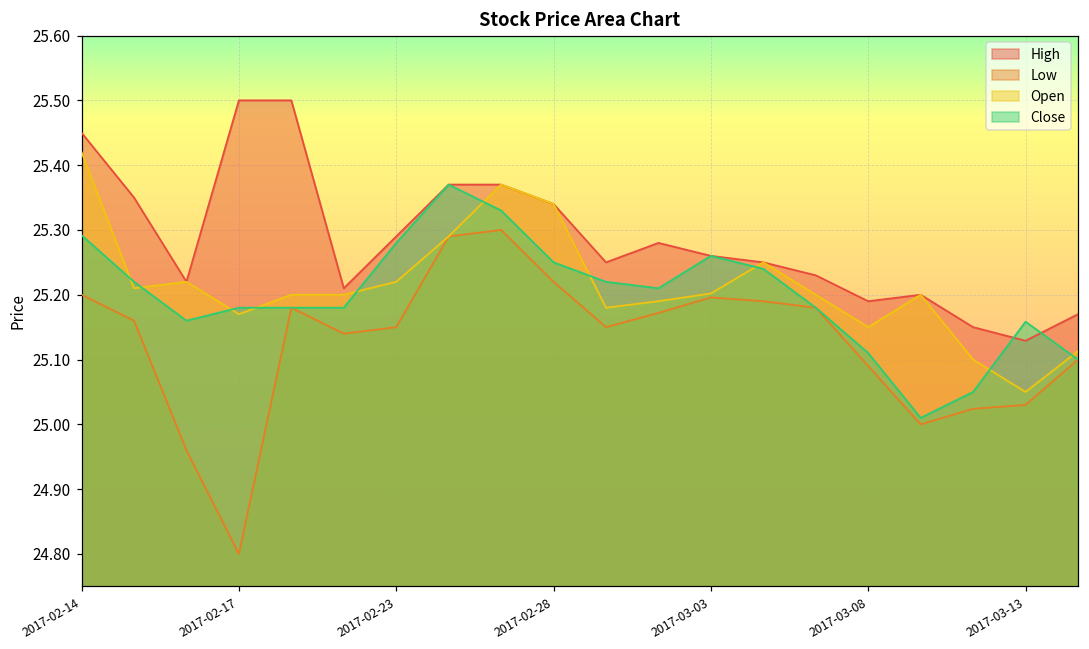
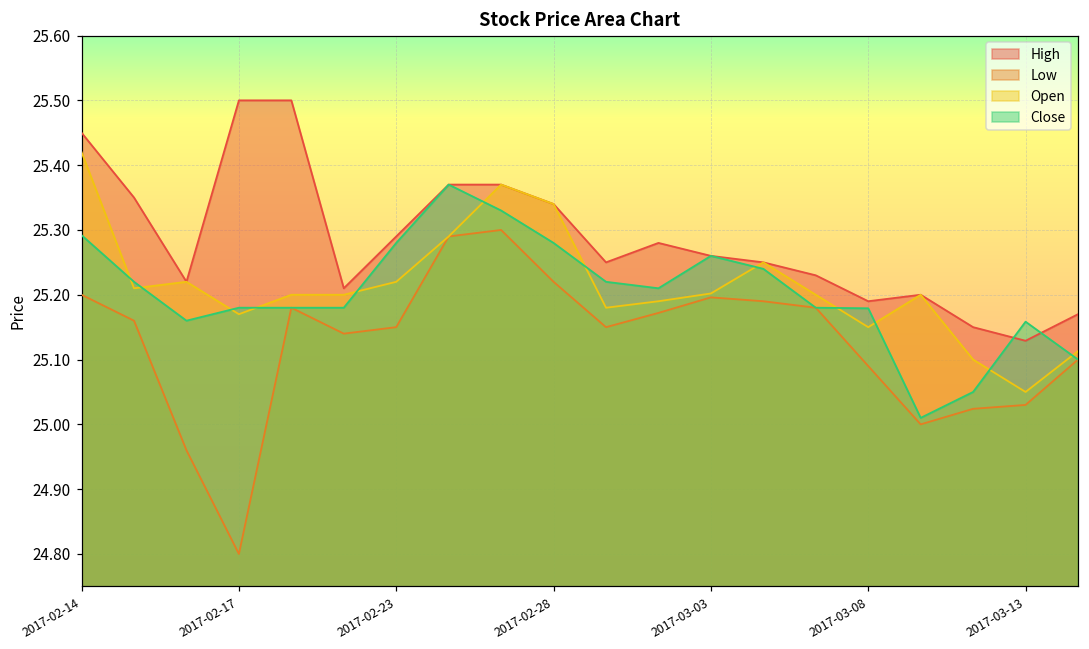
Close, 2017-02-28: 25.25 -> 25.28
Close, 2017-03-08: 25.11 -> 25.18
